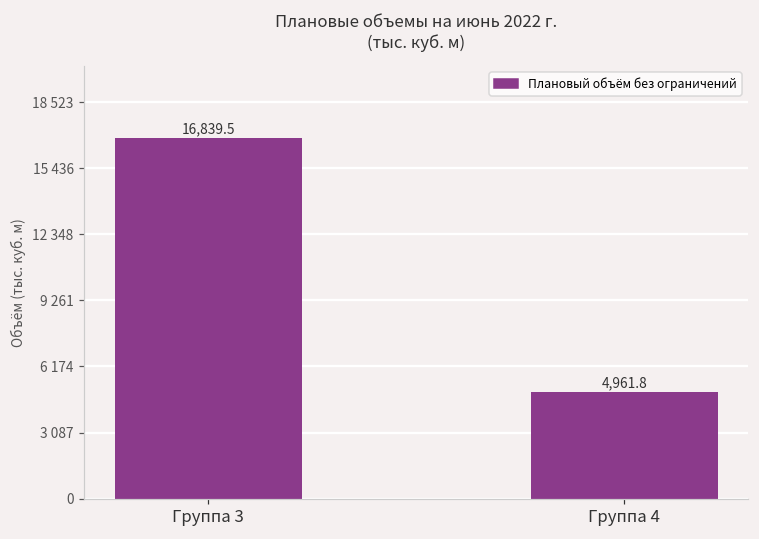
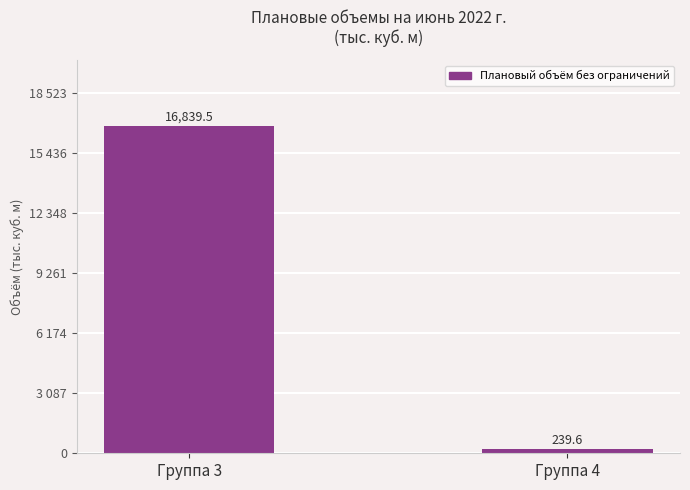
Группа 4: 4,961.8 -> 239.6
